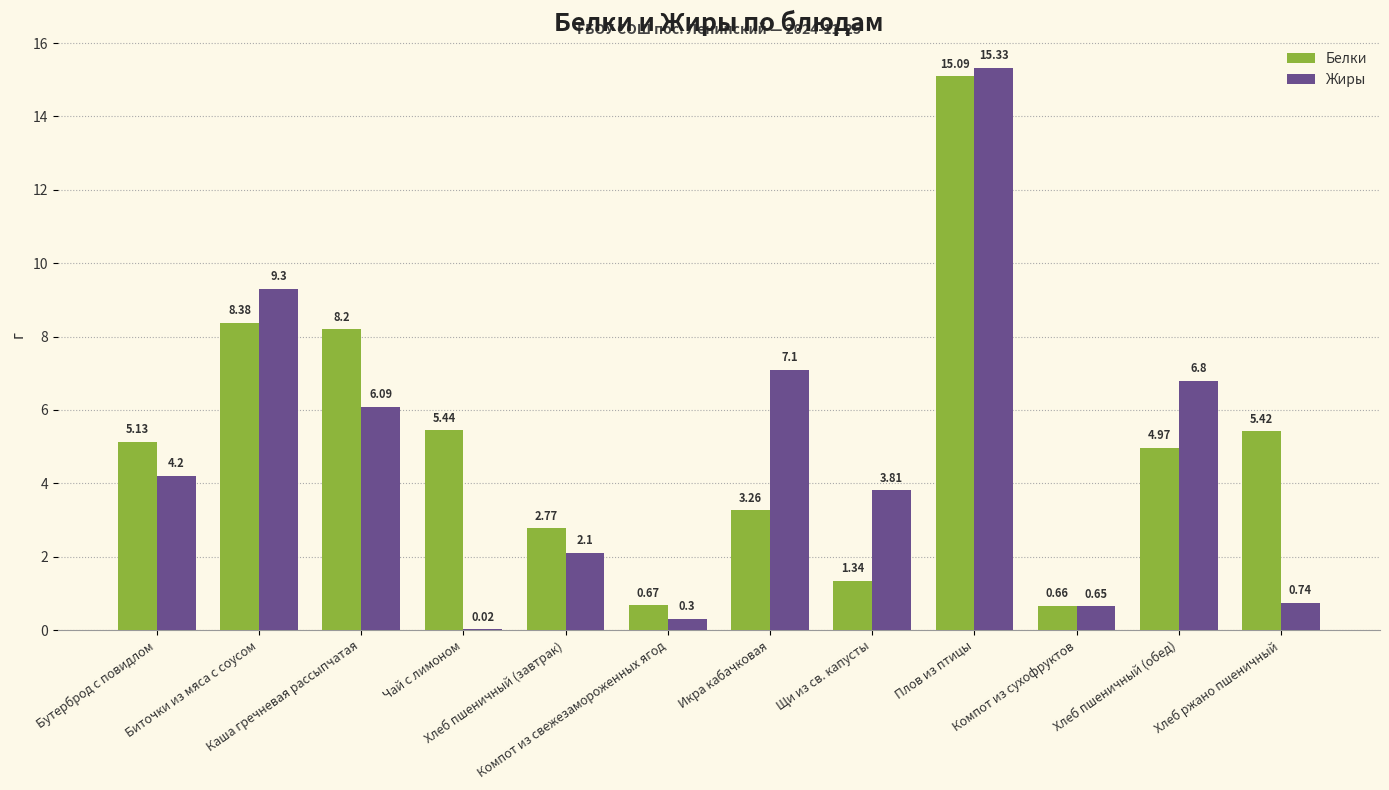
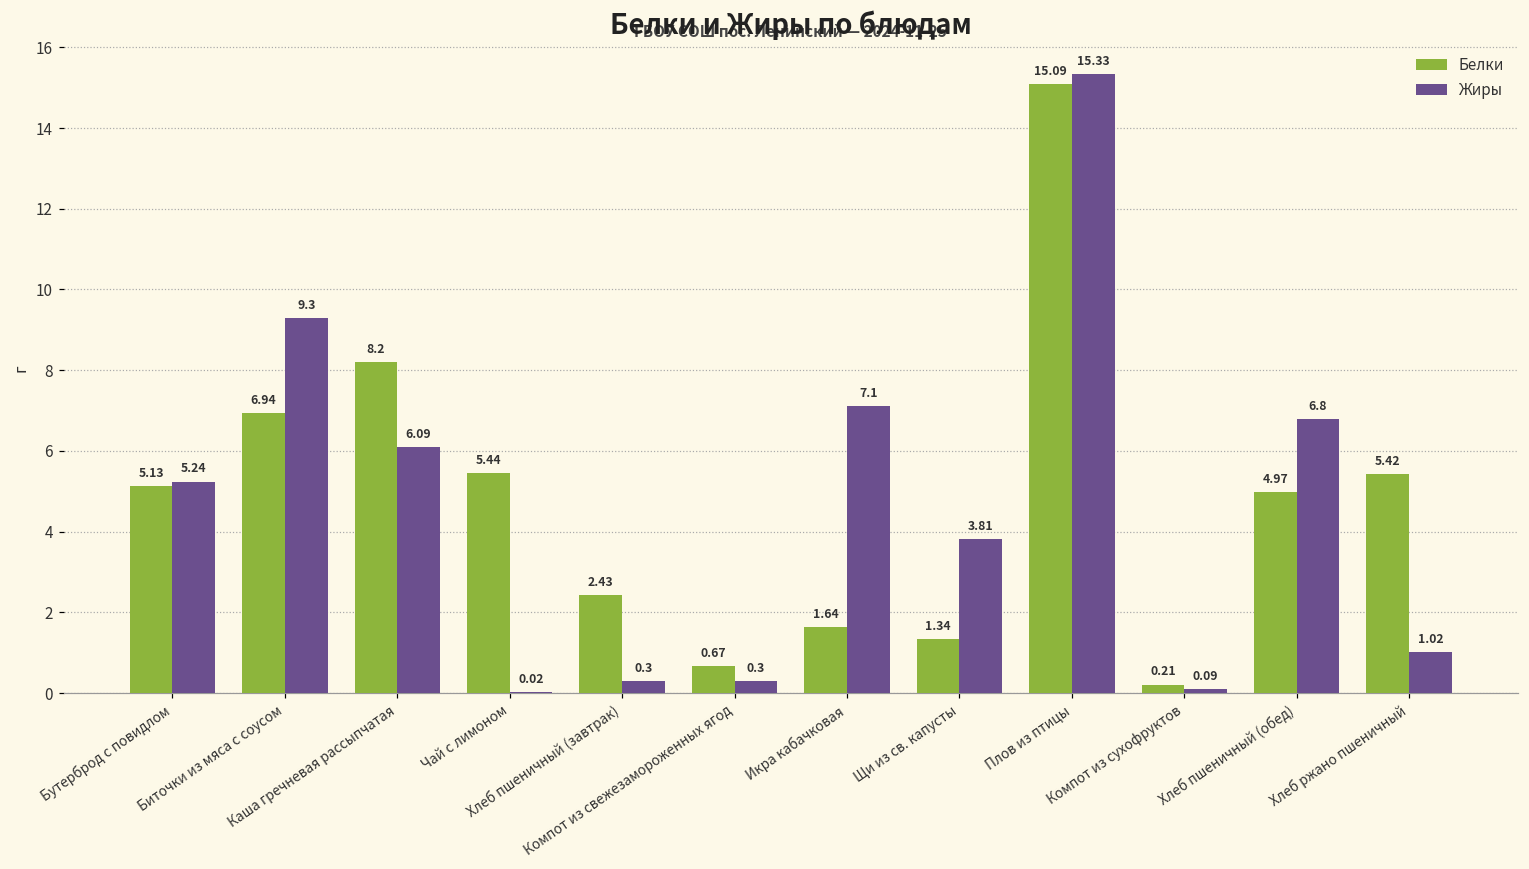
Жиры, Бутерброд с повидлом: 4.2 -> 5.24
Белки, Биточки из мяса с соусом: 8.38 -> 6.94
Белки, Хлеб пшеничный (завтрак): 2.77 -> 2.43
Жиры, Хлеб пшеничный (завтрак): 2.1 -> 0.3
Белки, Икра кабачковая: 3.26 -> 1.64
Белки, Компот из сухофруктов: 0.66 -> 0.21
Жиры, Компот из сухофруктов: 0.65 -> 0.09
Жиры, Хлеб ржано пшеничный: 0.74 -> 1.02
